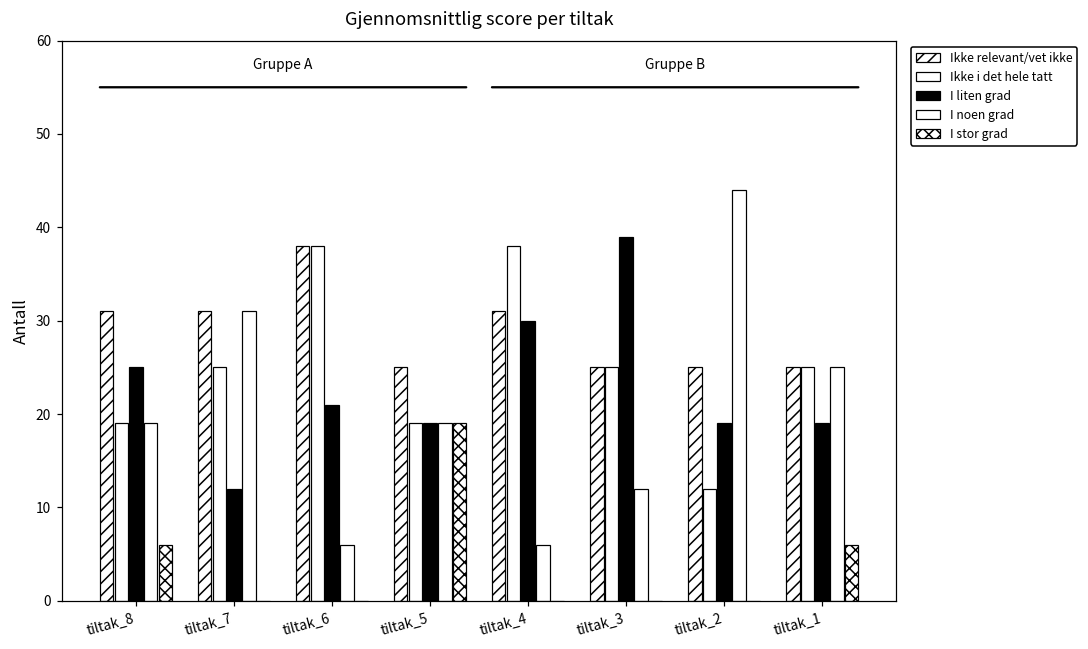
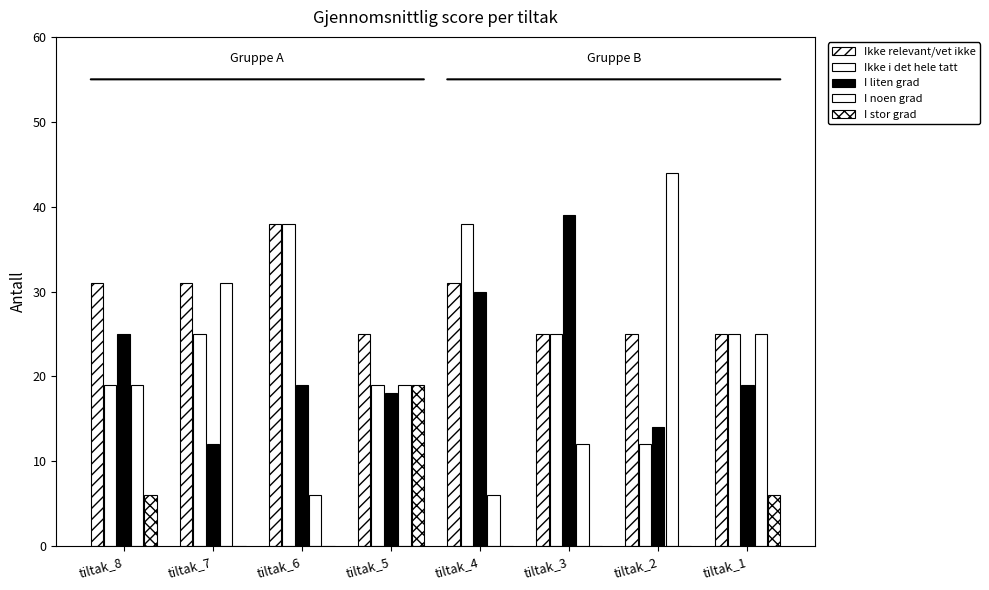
I liten grad, tiltak_6: 21 -> 19
I liten grad, tiltak_5: 19 -> 18
I liten grad, tiltak_2: 19 -> 14
